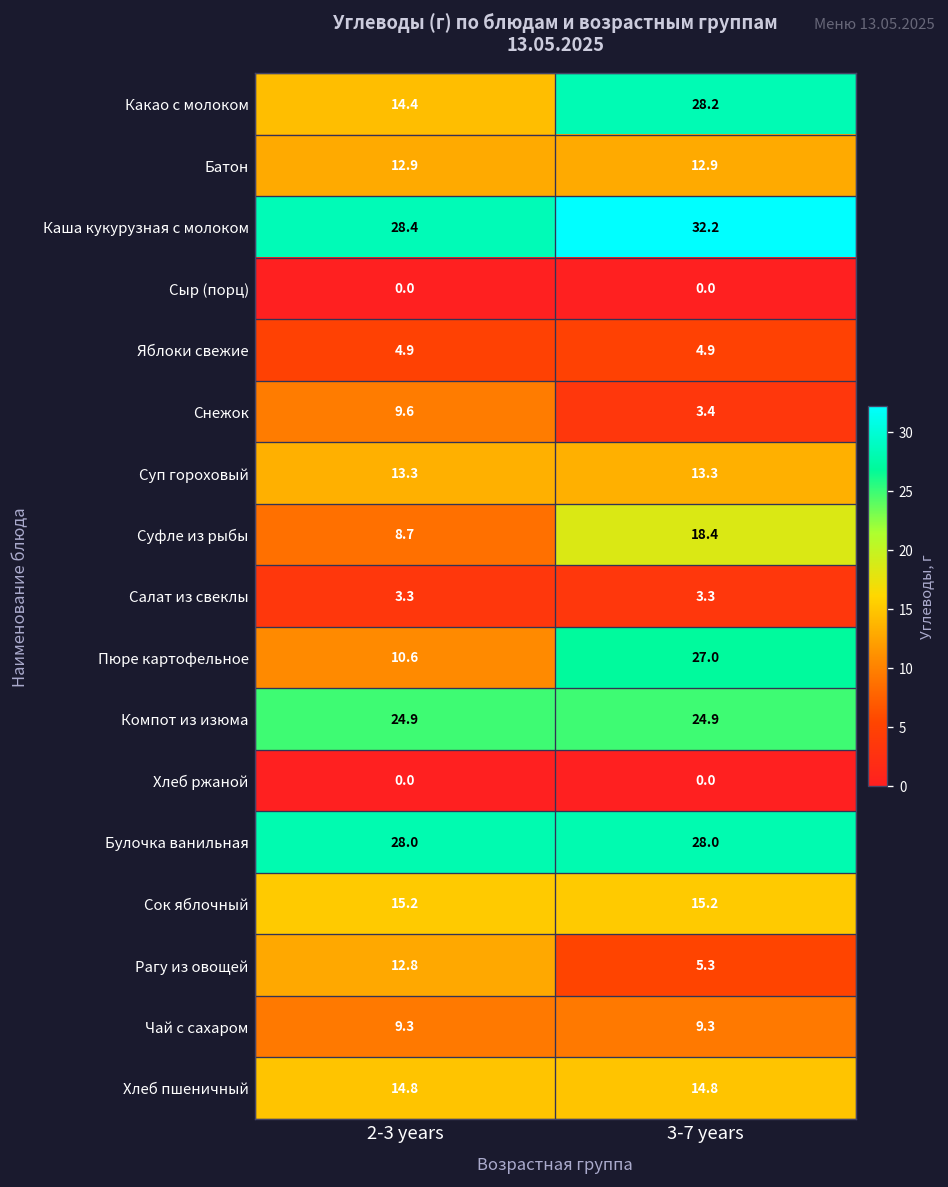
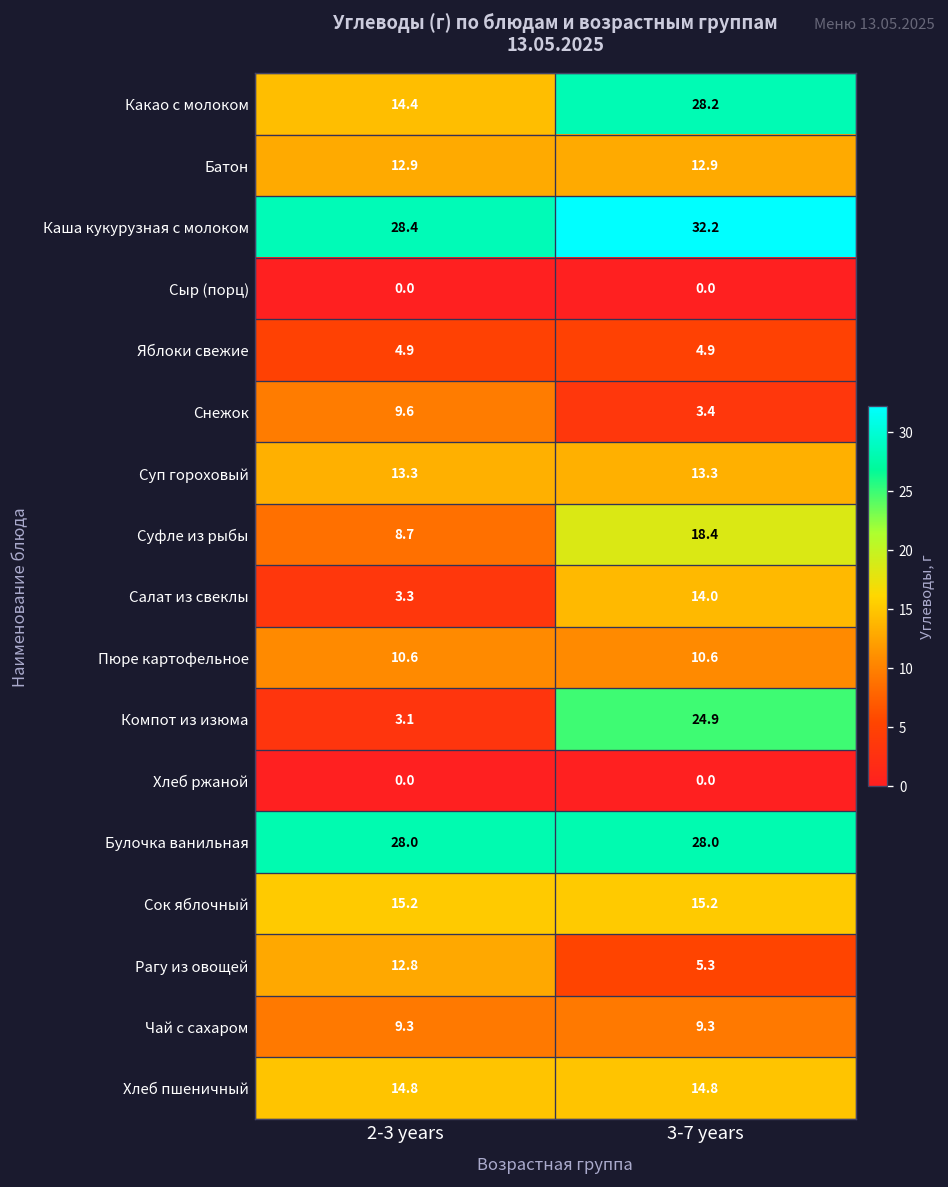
Салат из свеклы, 3-7 years: 3.3 -> 14.0
Пюре картофельное, 3-7 years: 27.0 -> 10.6
Компот из изюма, 2-3 years: 24.9 -> 3.1
